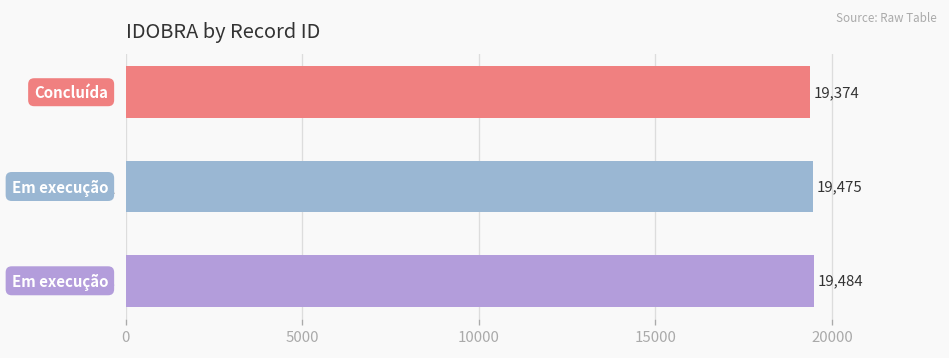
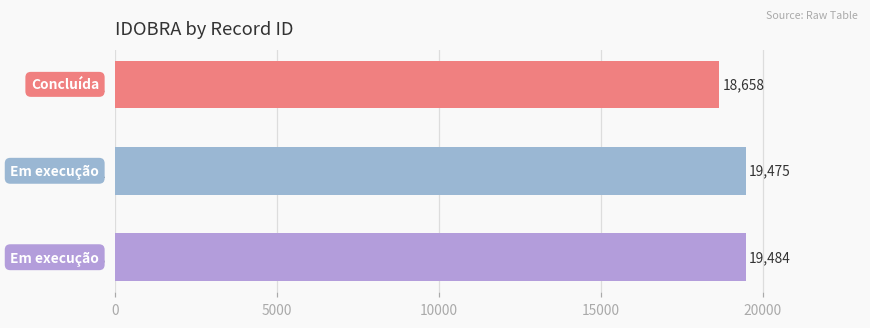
1: 19,374 -> 18,658
